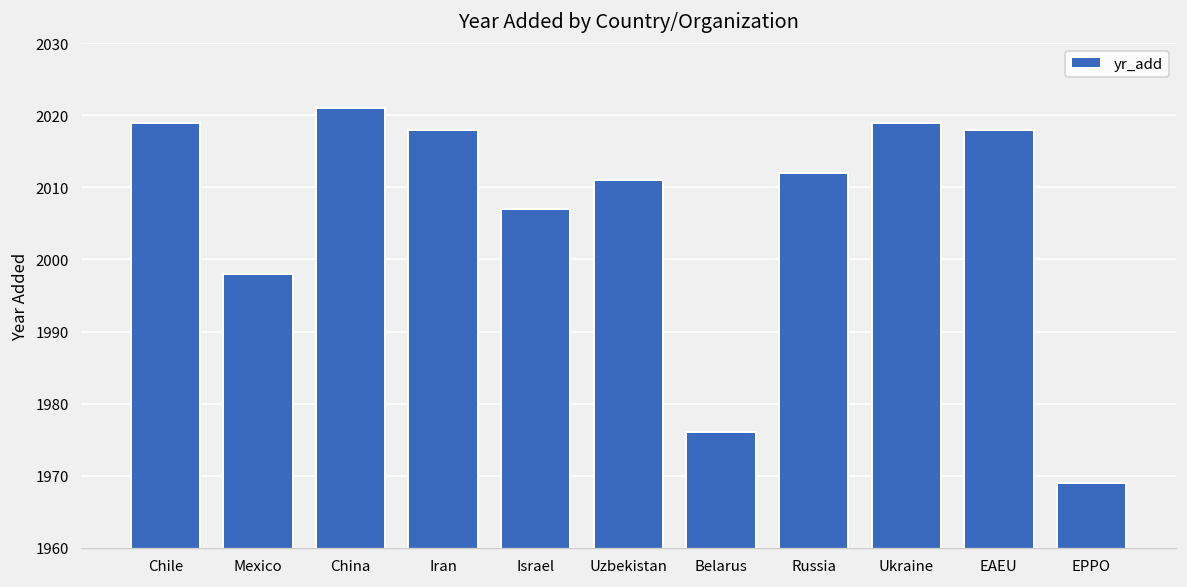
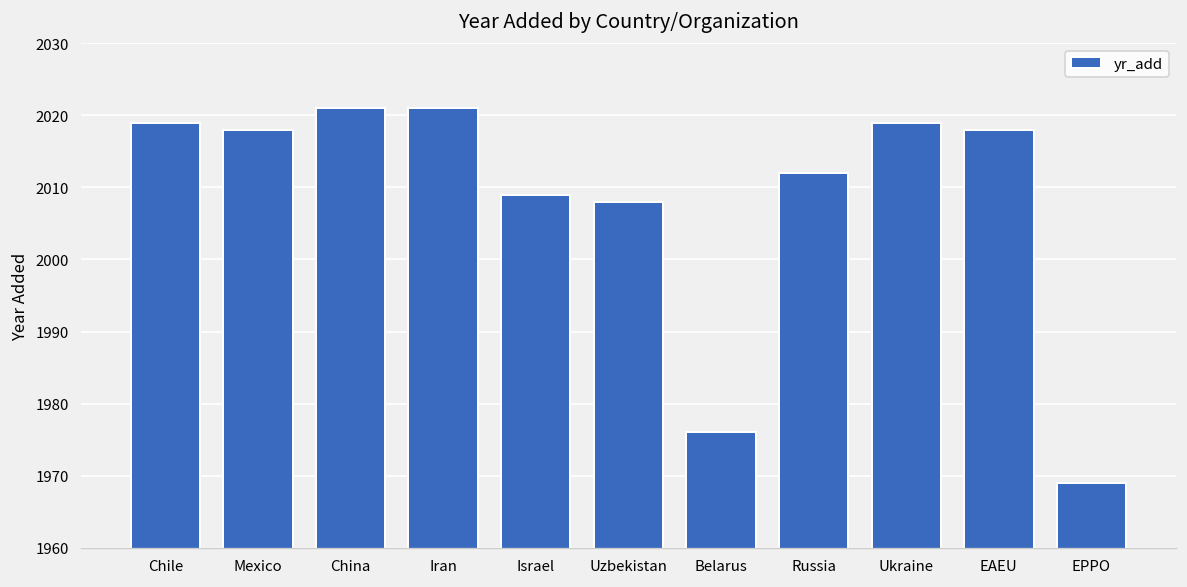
Mexico: 1998 -> 2018
Iran: 2018 -> 2021
Israel: 2007 -> 2009
Uzbekistan: 2011 -> 2008
